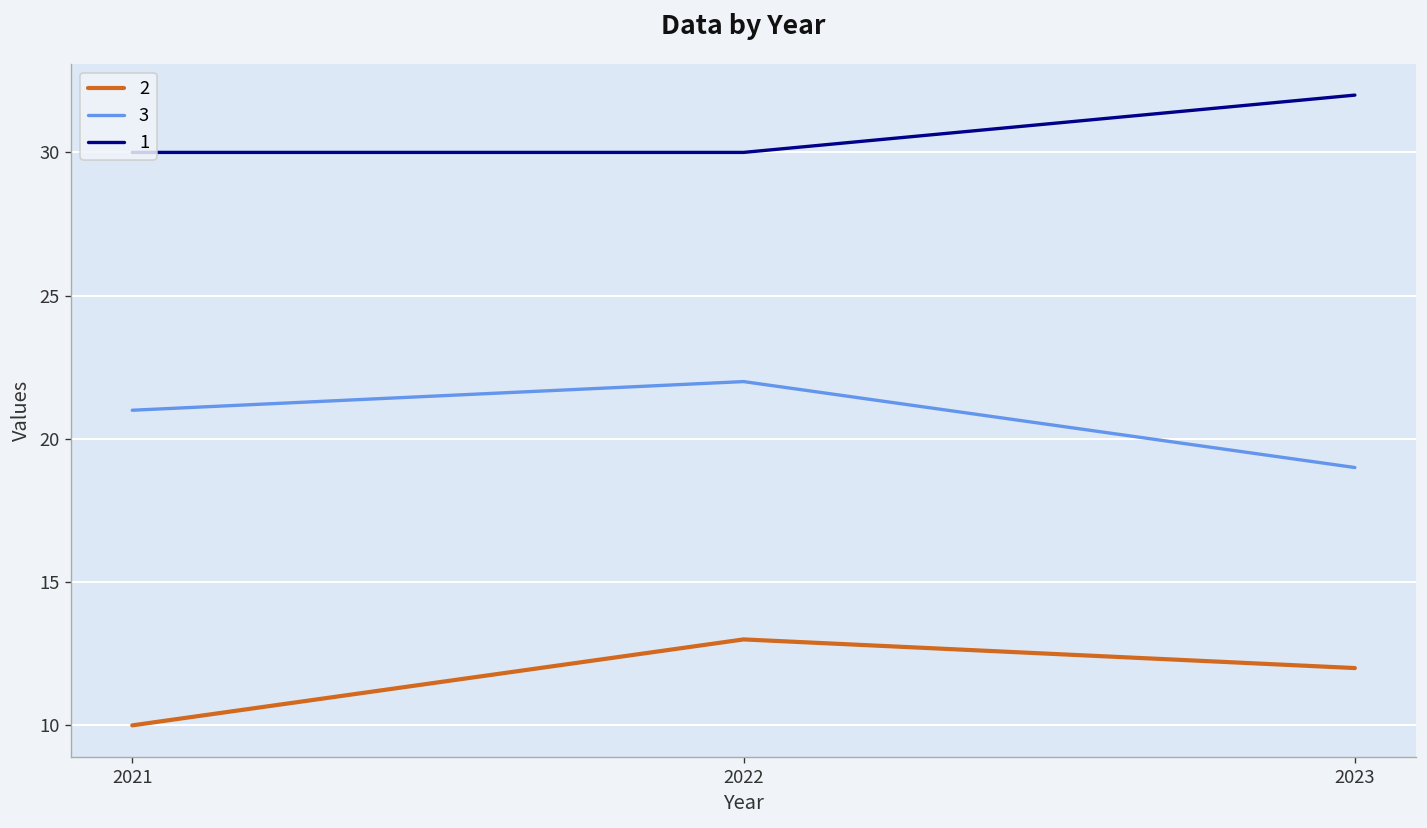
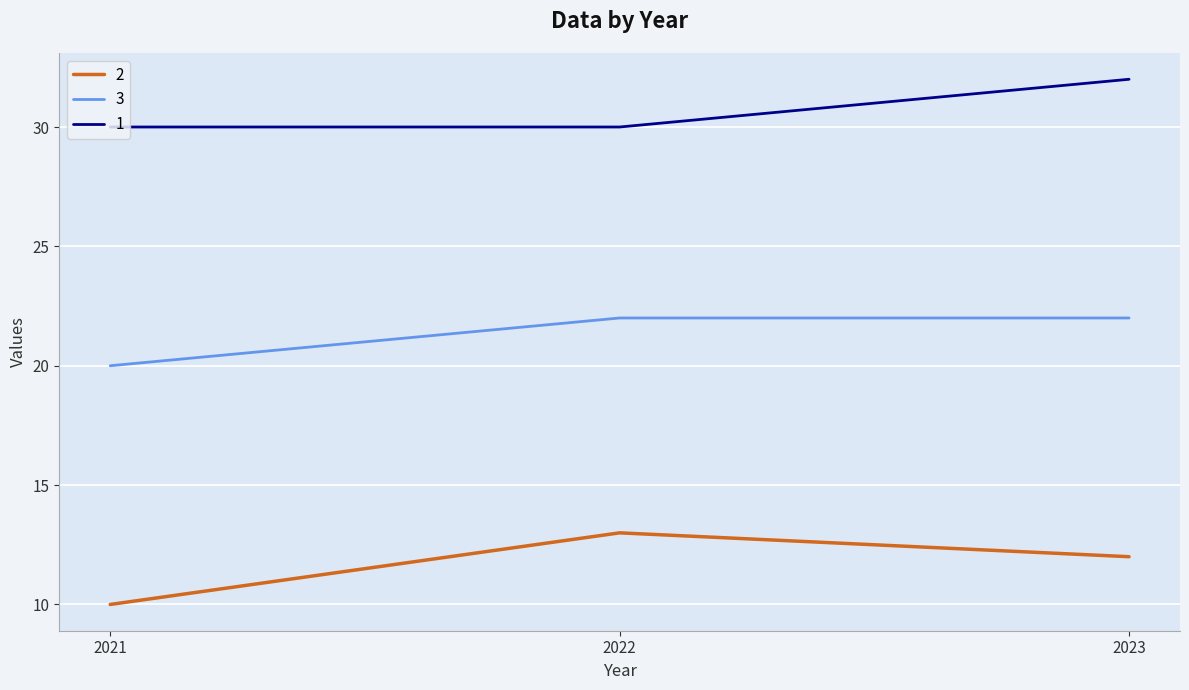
3, 2021: 21 -> 20
3, 2023: 19 -> 22
